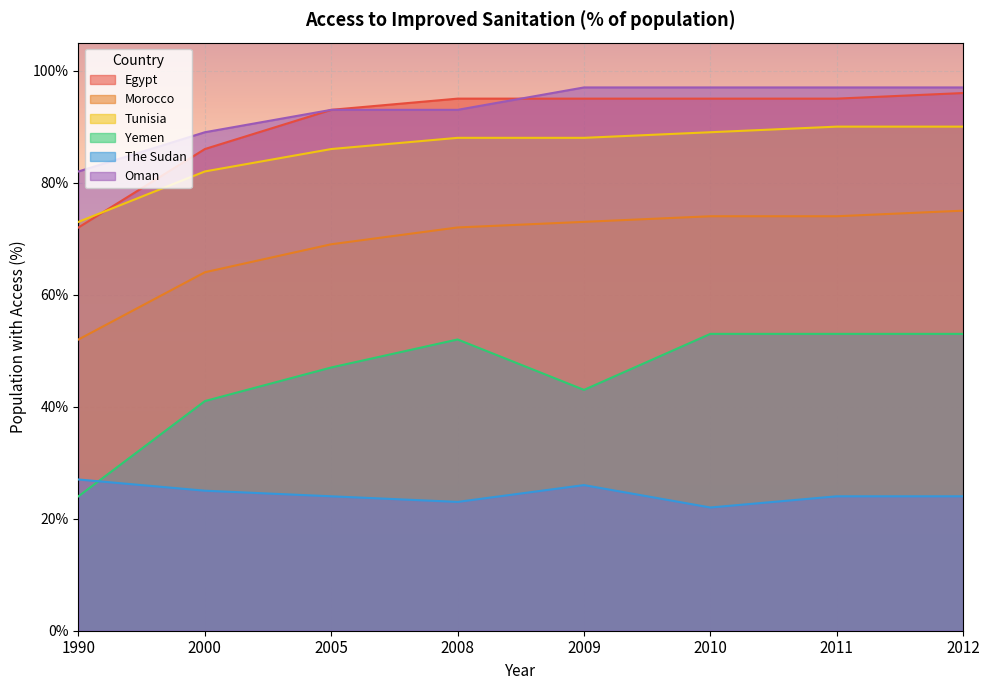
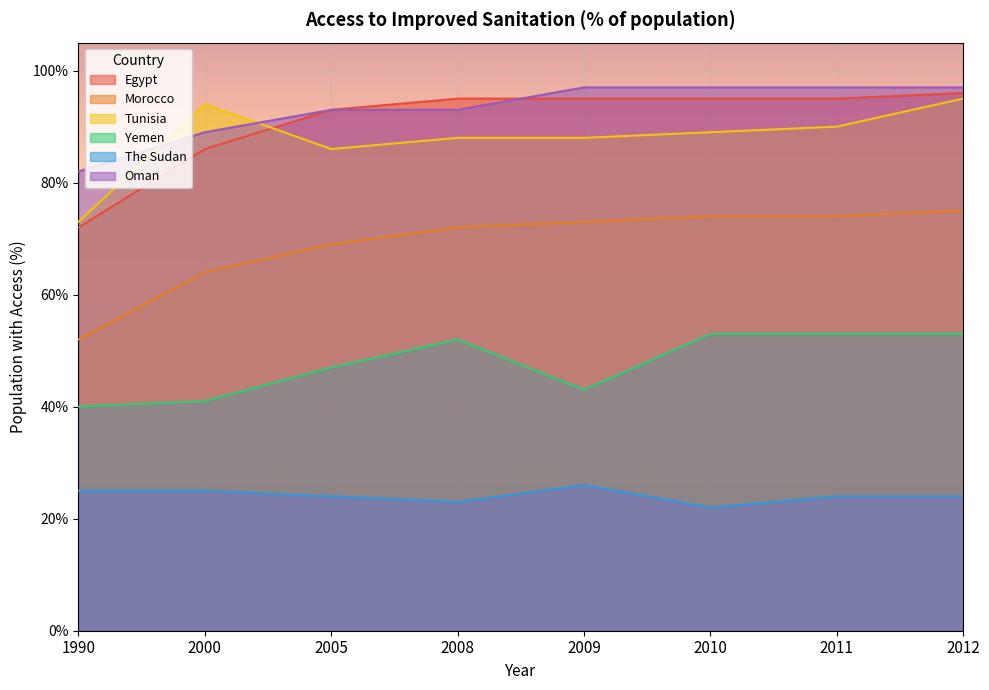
Yemen, 1990: 24% -> 40%
The Sudan, 1990: 27% -> 25%
Tunisia, 2000: 82% -> 94%
Tunisia, 2012: 90% -> 95%
